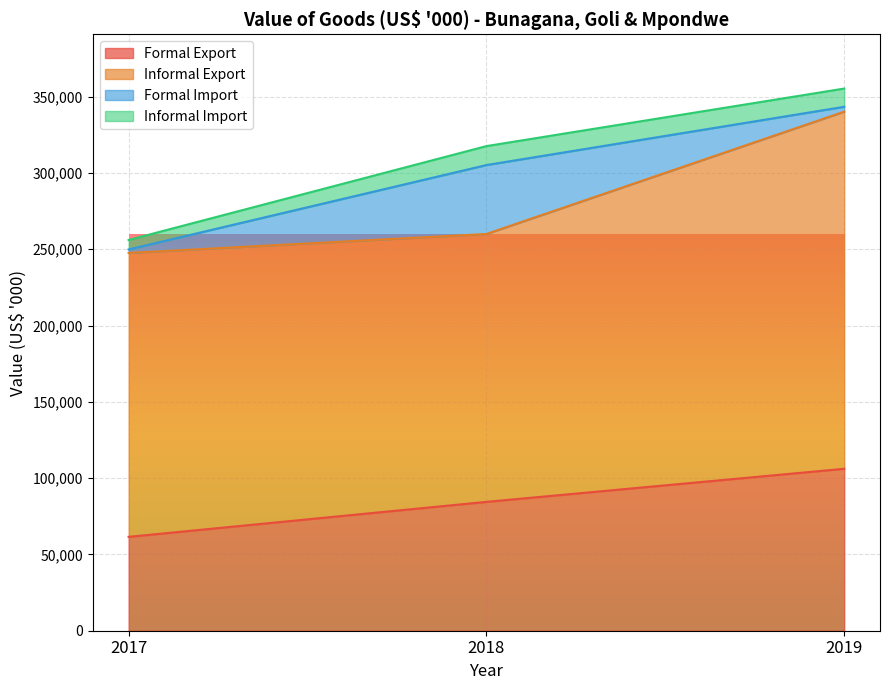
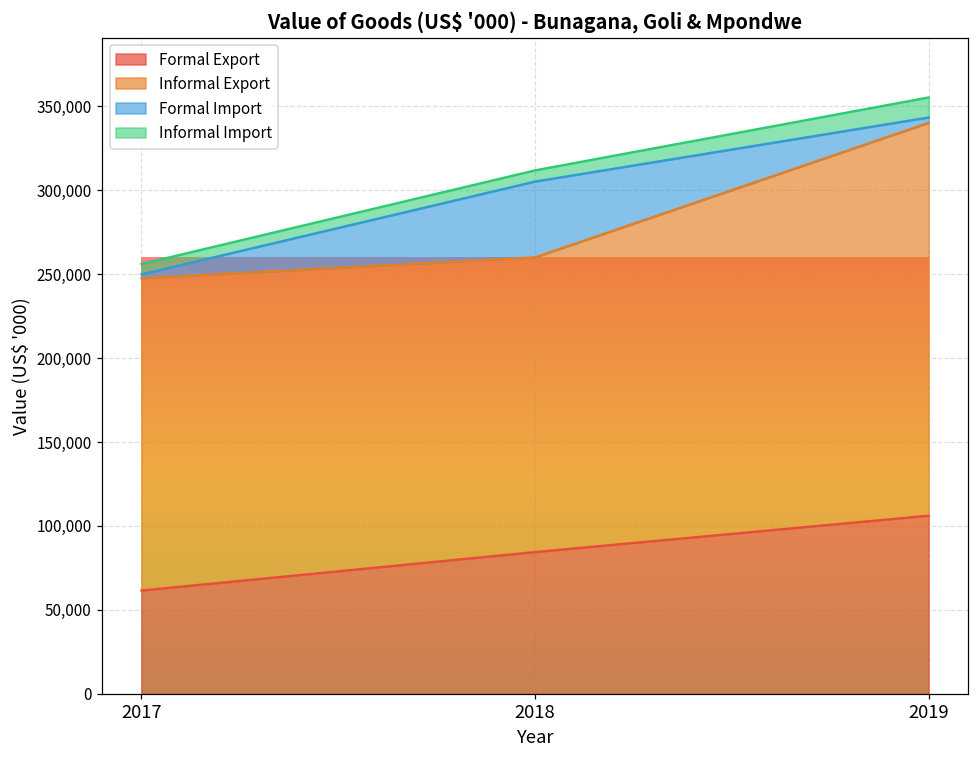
Informal Import, 2018: 12,000 -> 7,000
